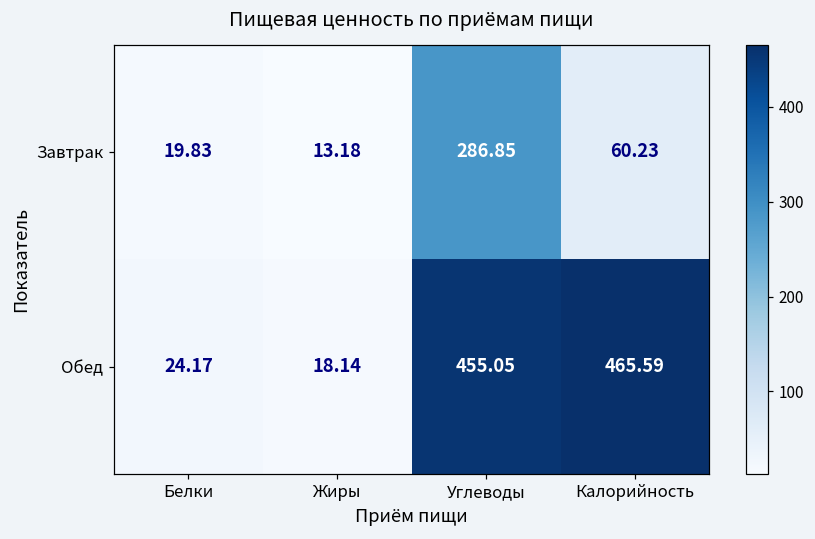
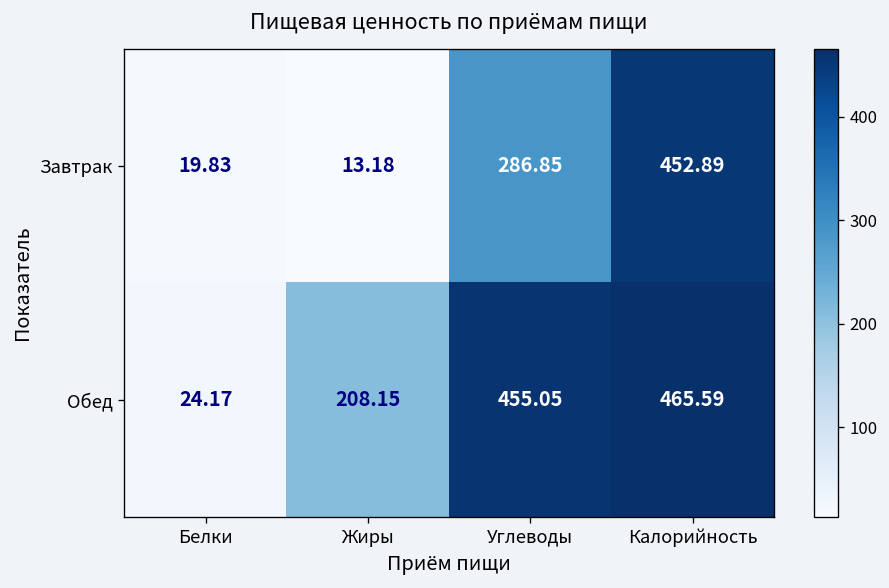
Завтрак, Калорийность: 60.23 -> 452.89
Обед, Жиры: 18.14 -> 208.15
